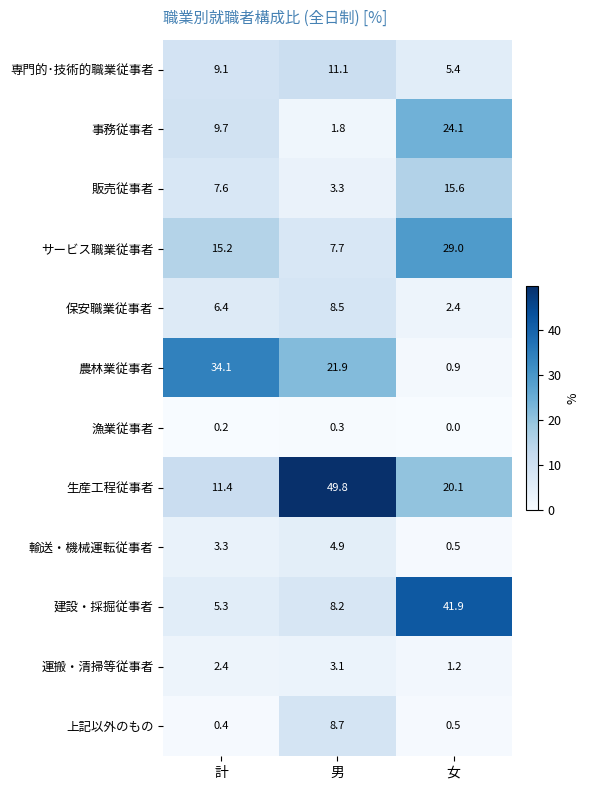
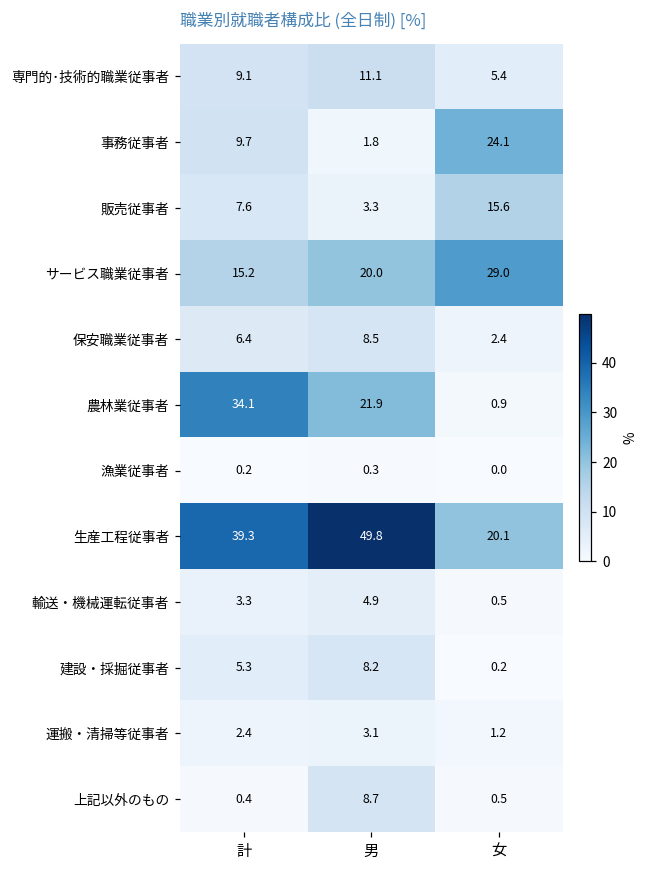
サービス職業従事者, 男: 7.7 -> 20.0
生産工程従事者, 計: 11.4 -> 39.3
建設・採掘従事者, 女: 41.9 -> 0.2
